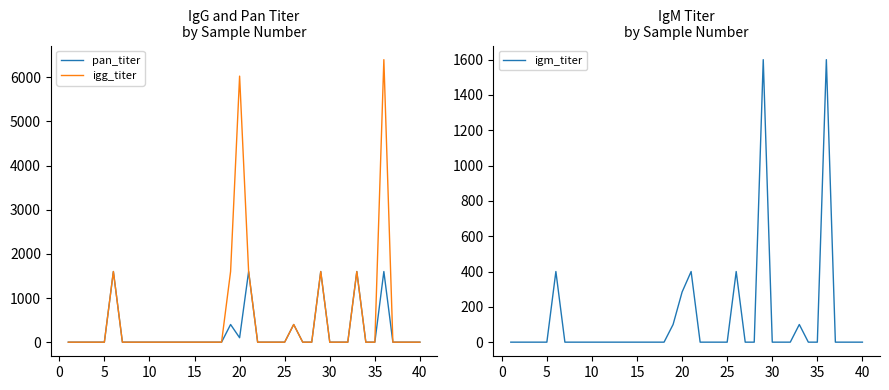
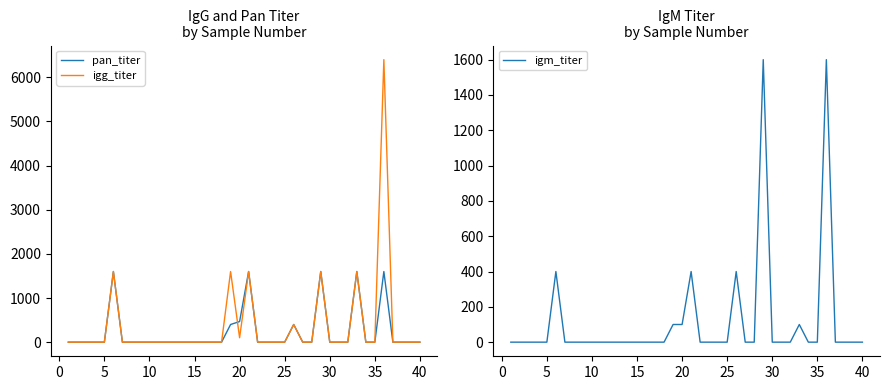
IgG and Pan Titer by Sample Number, pan_titer, 20: 100 -> 500
IgG and Pan Titer by Sample Number, igg_titer, 20: 6000 -> 100
IgM Titer by Sample Number, 20: 280 -> 100
